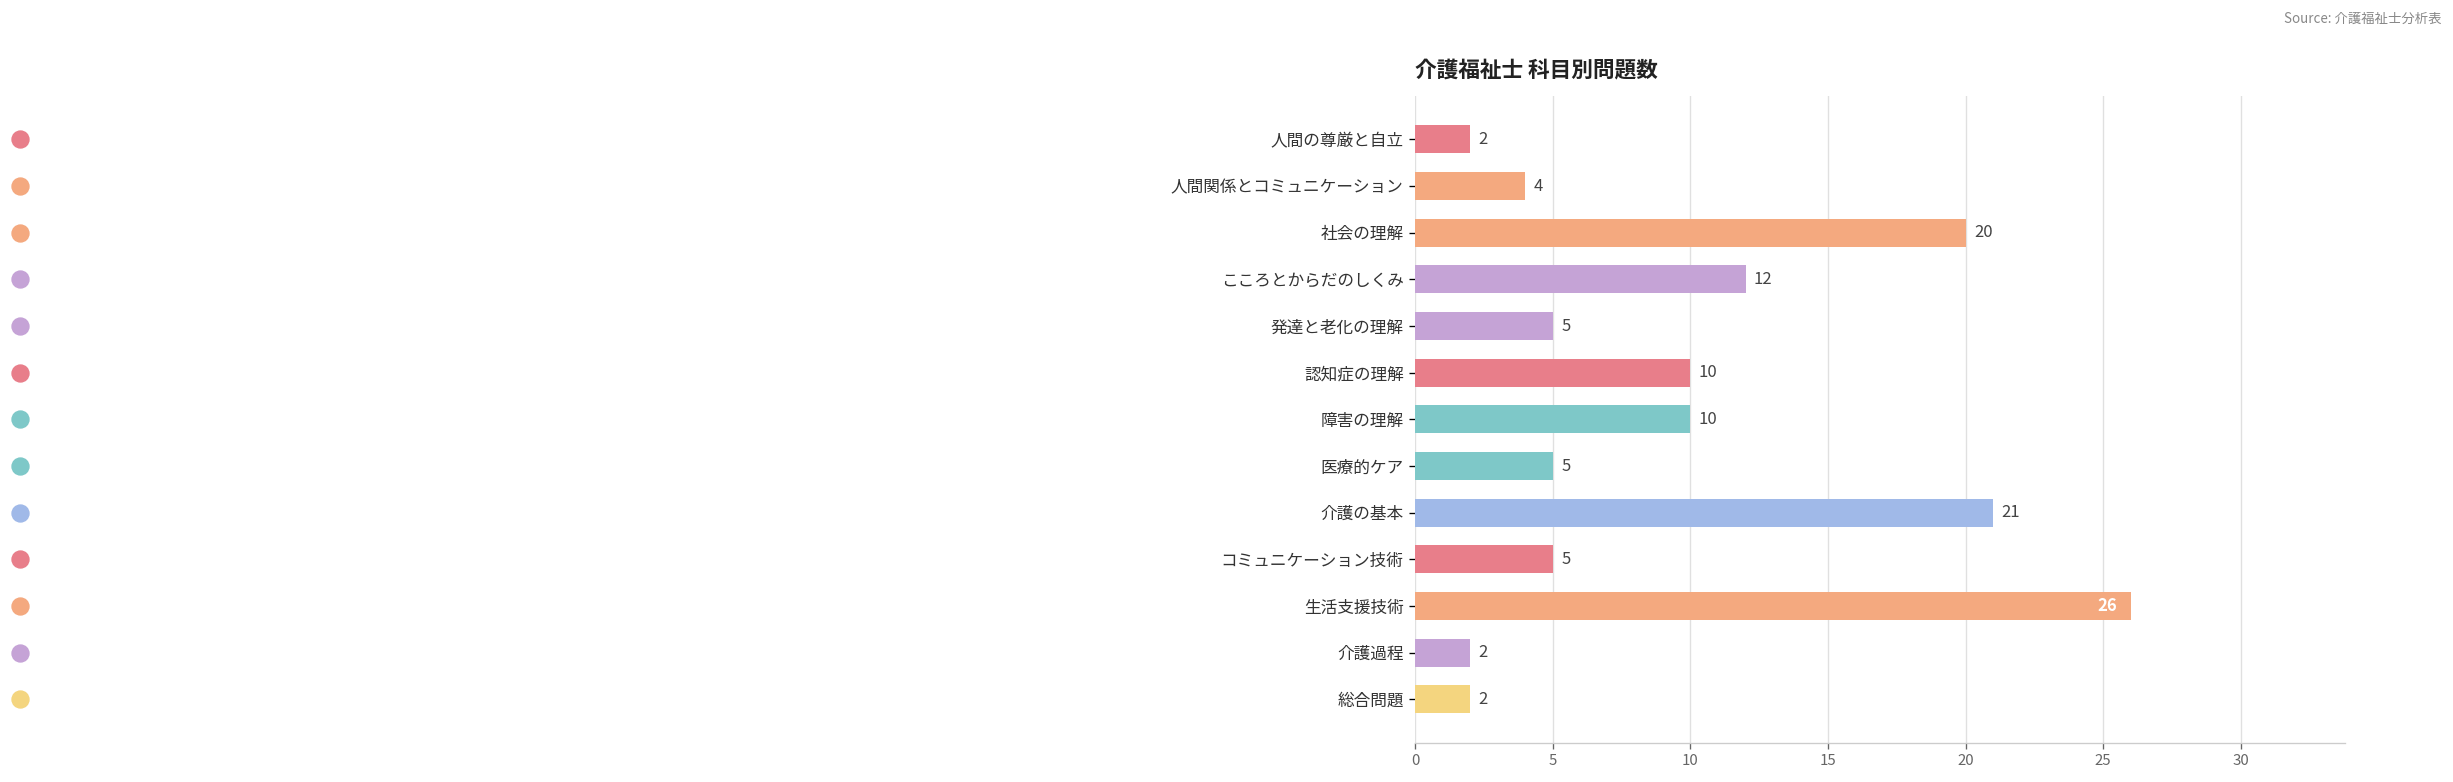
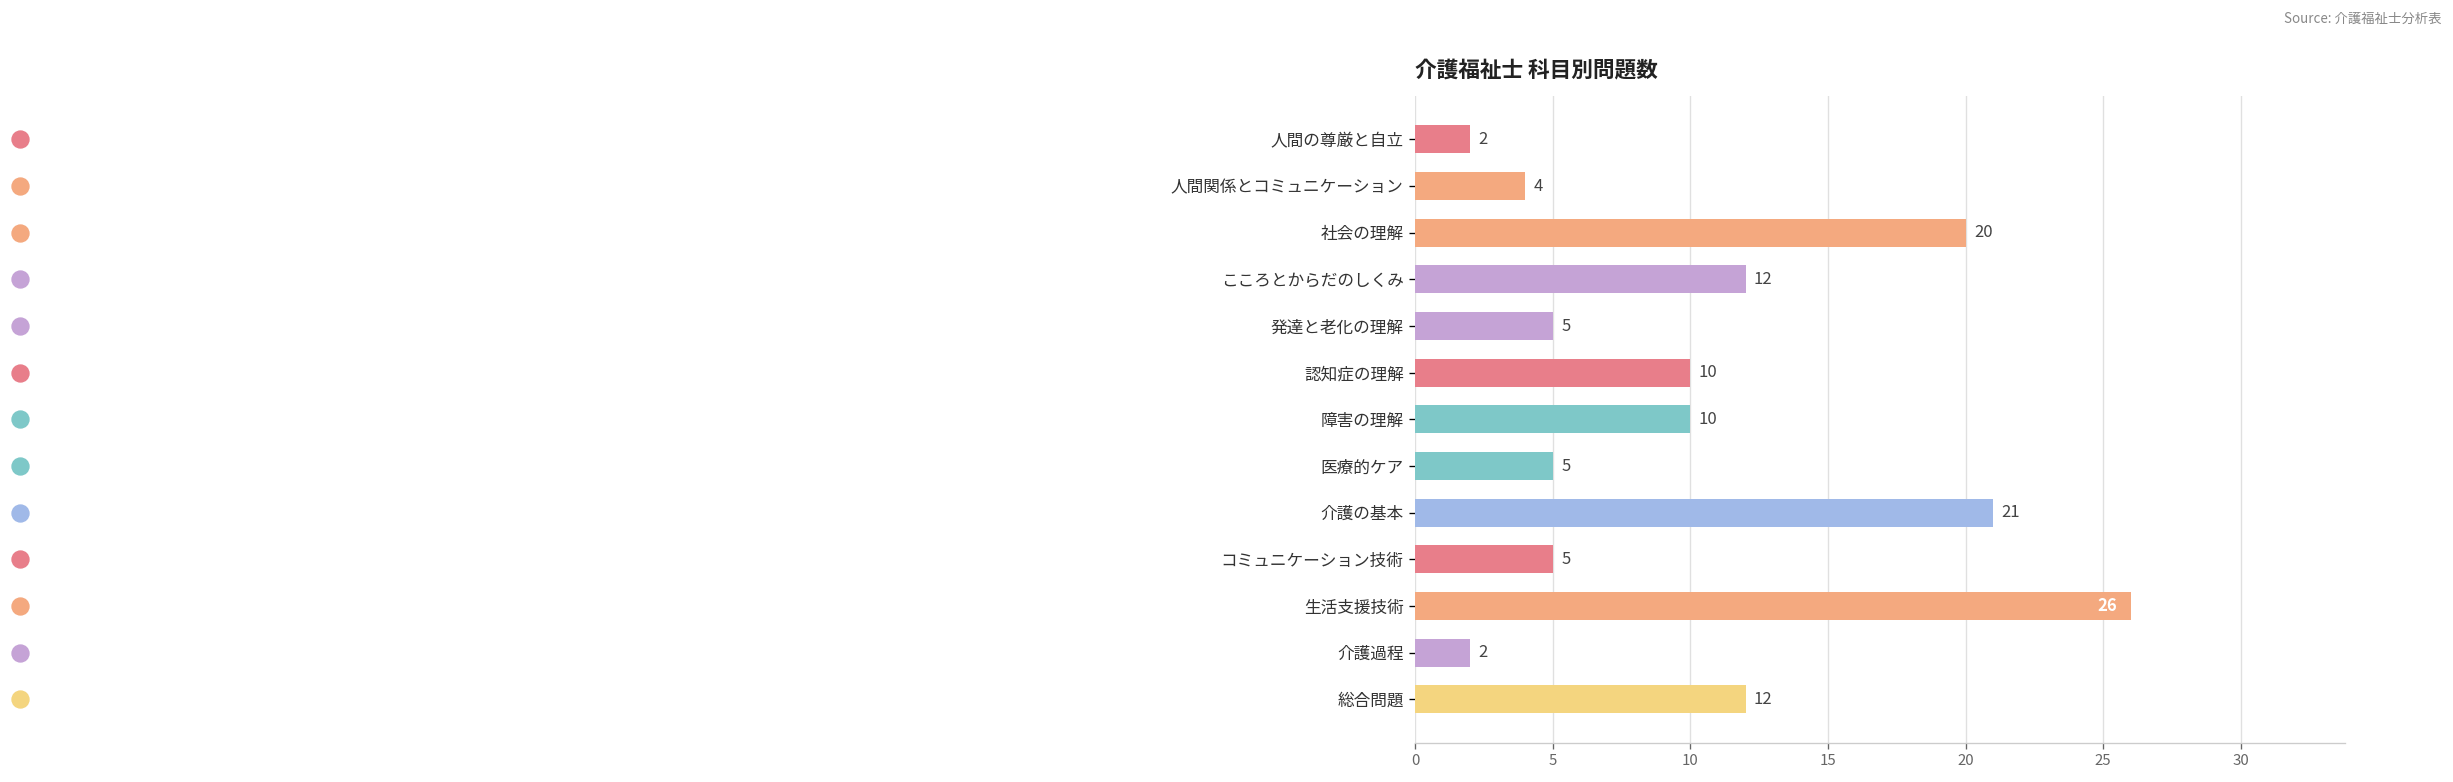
総合問題: 2 -> 12
